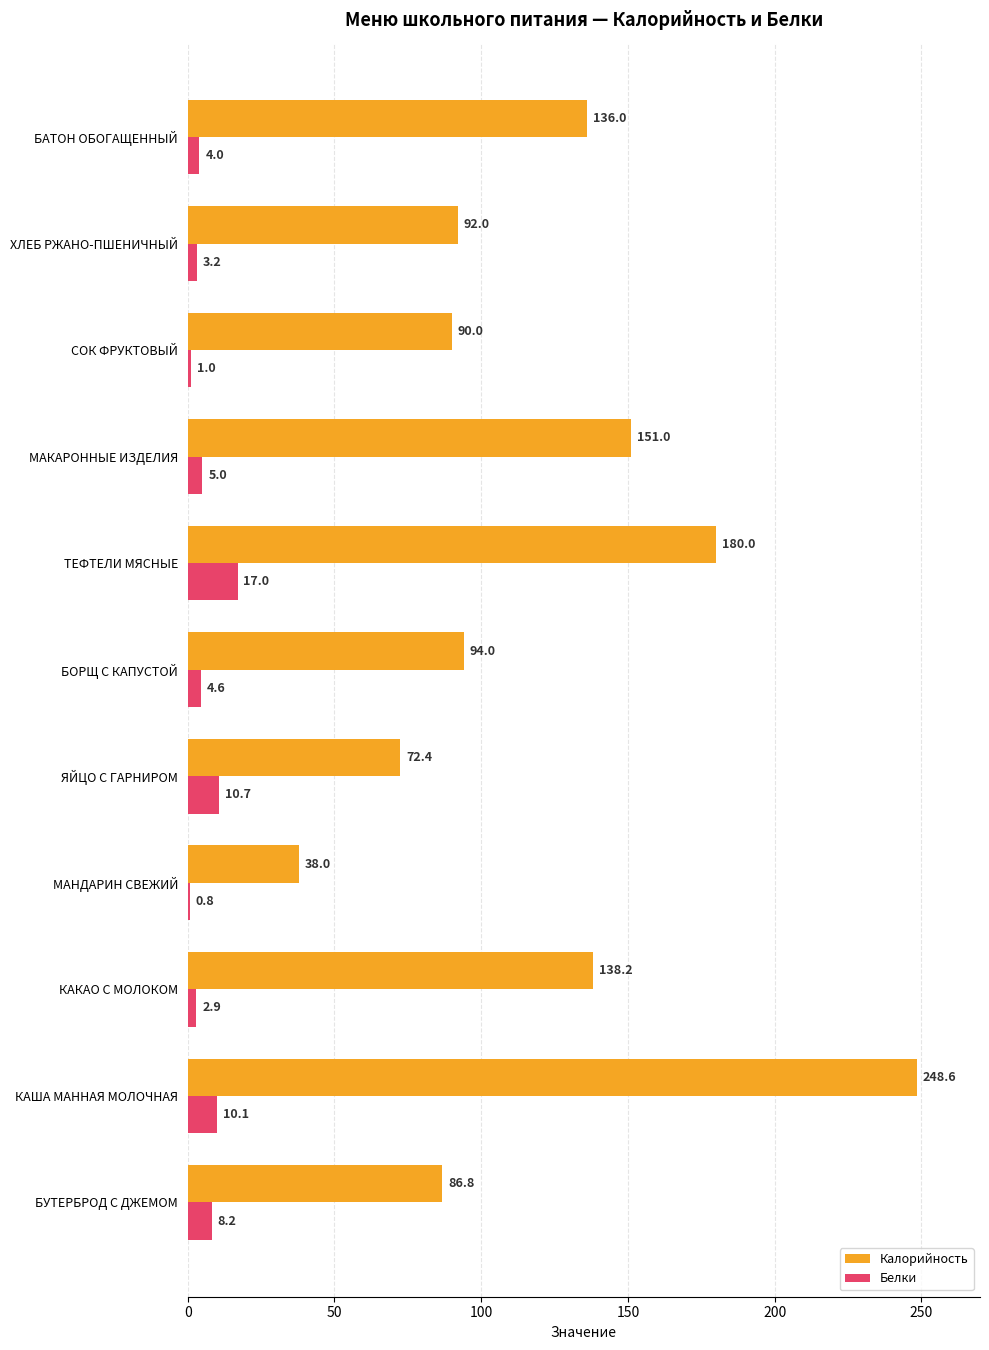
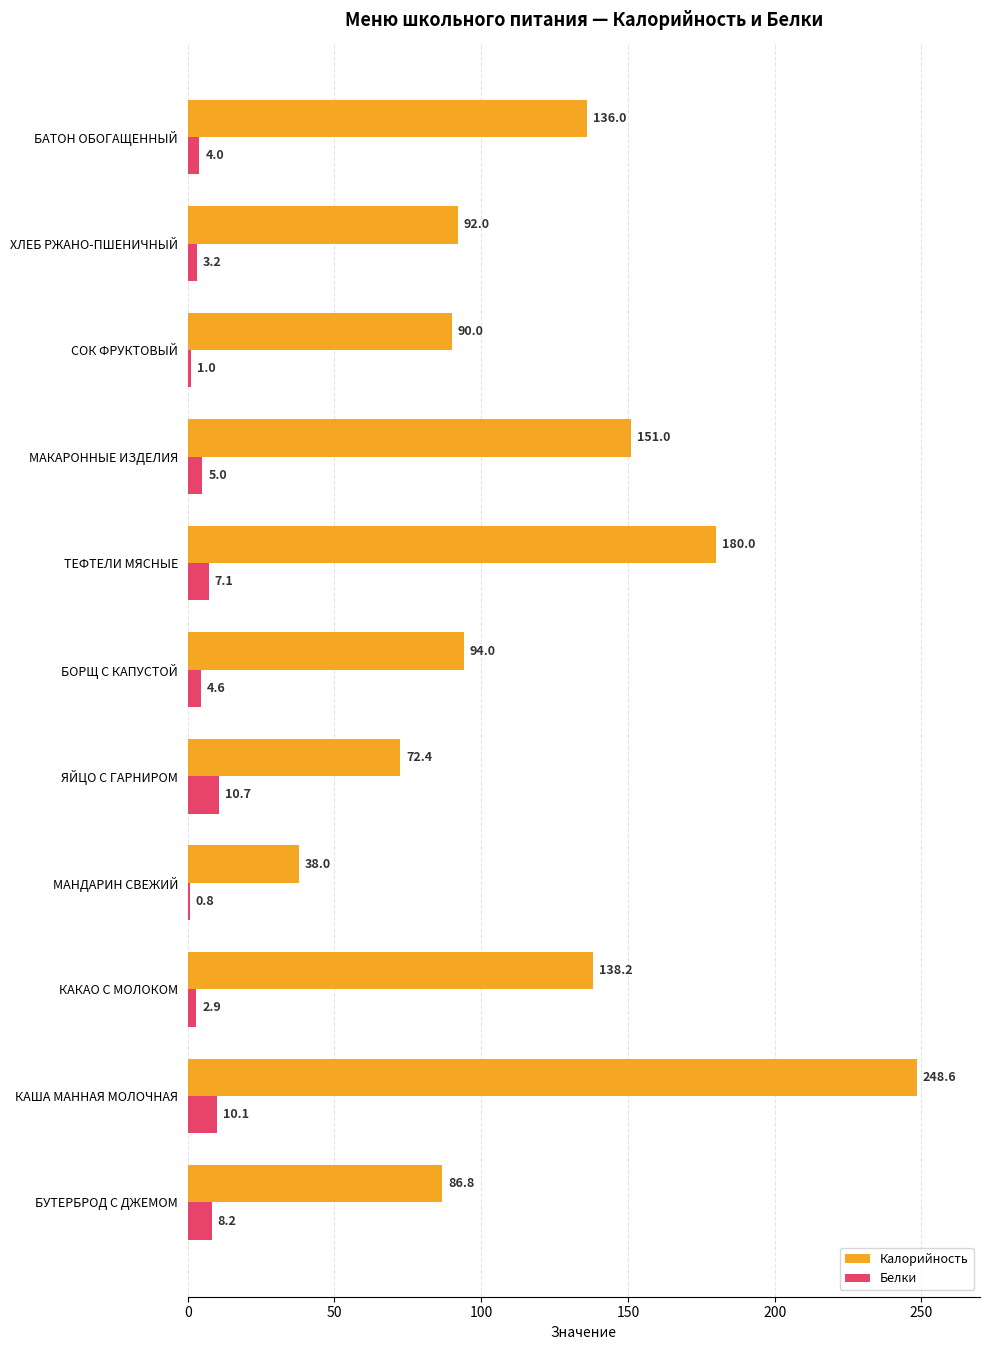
Белки, ТЕФТЕЛИ МЯСНЫЕ: 17.0 -> 7.1
